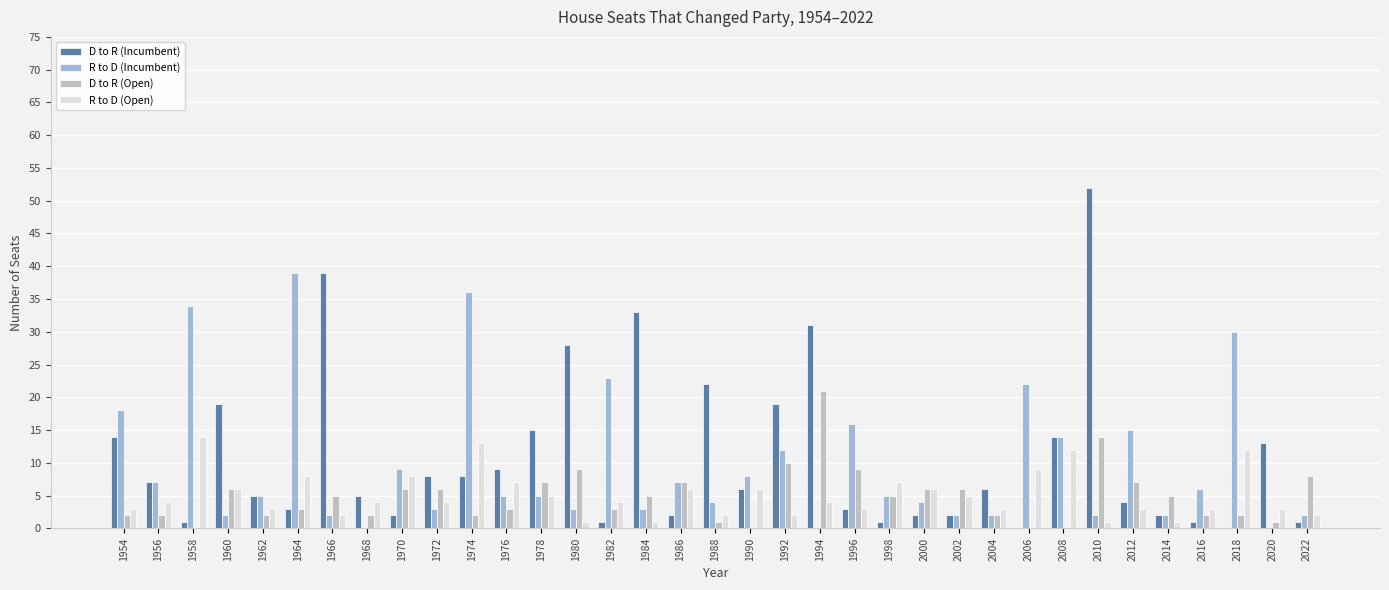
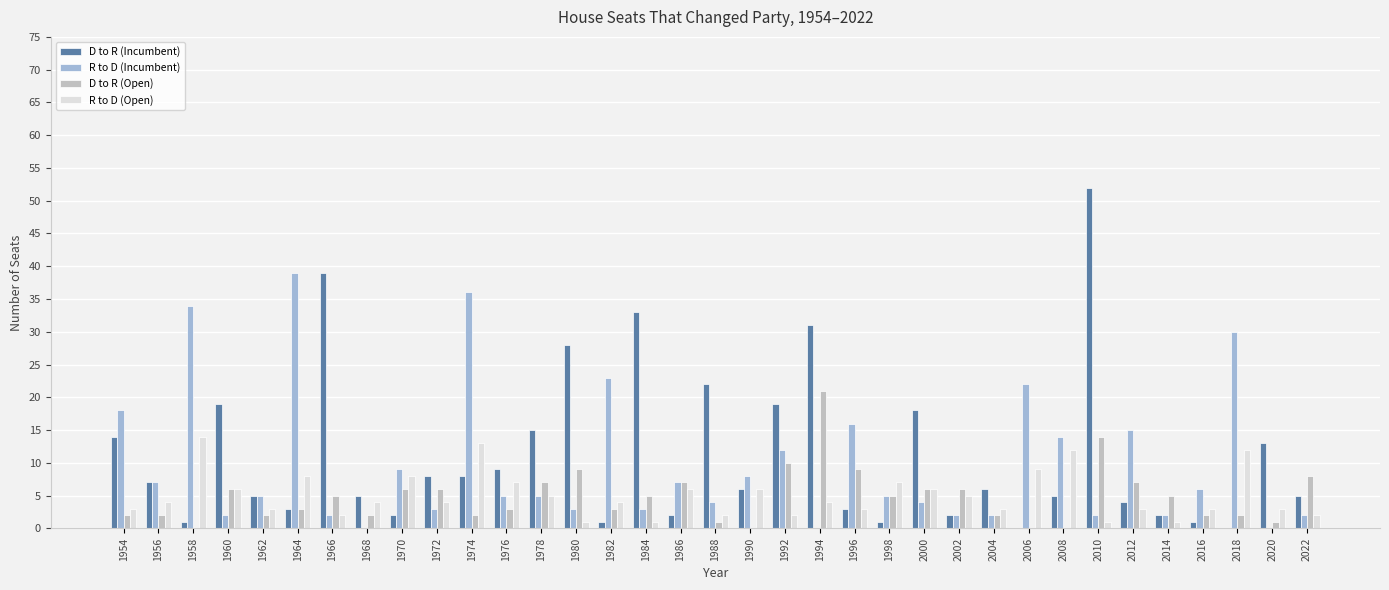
D to R (Incumbent), 2000: 2 -> 18
D to R (Incumbent), 2008: 14 -> 5
D to R (Incumbent), 2022: 1 -> 5
